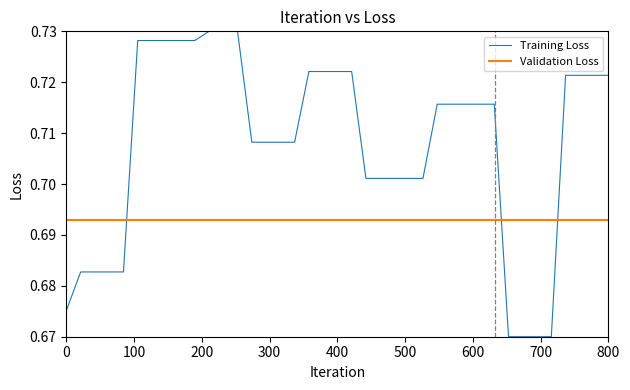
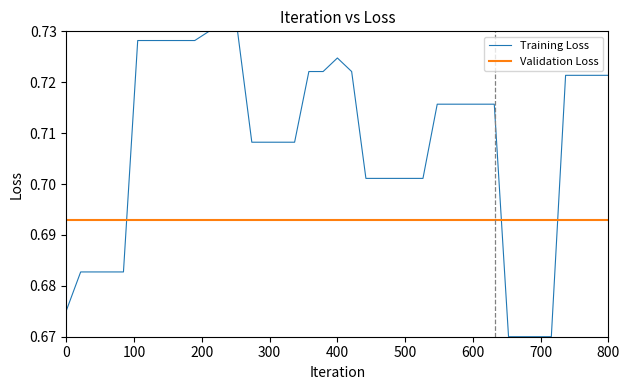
Training Loss, 400: 0.722 -> 0.725
